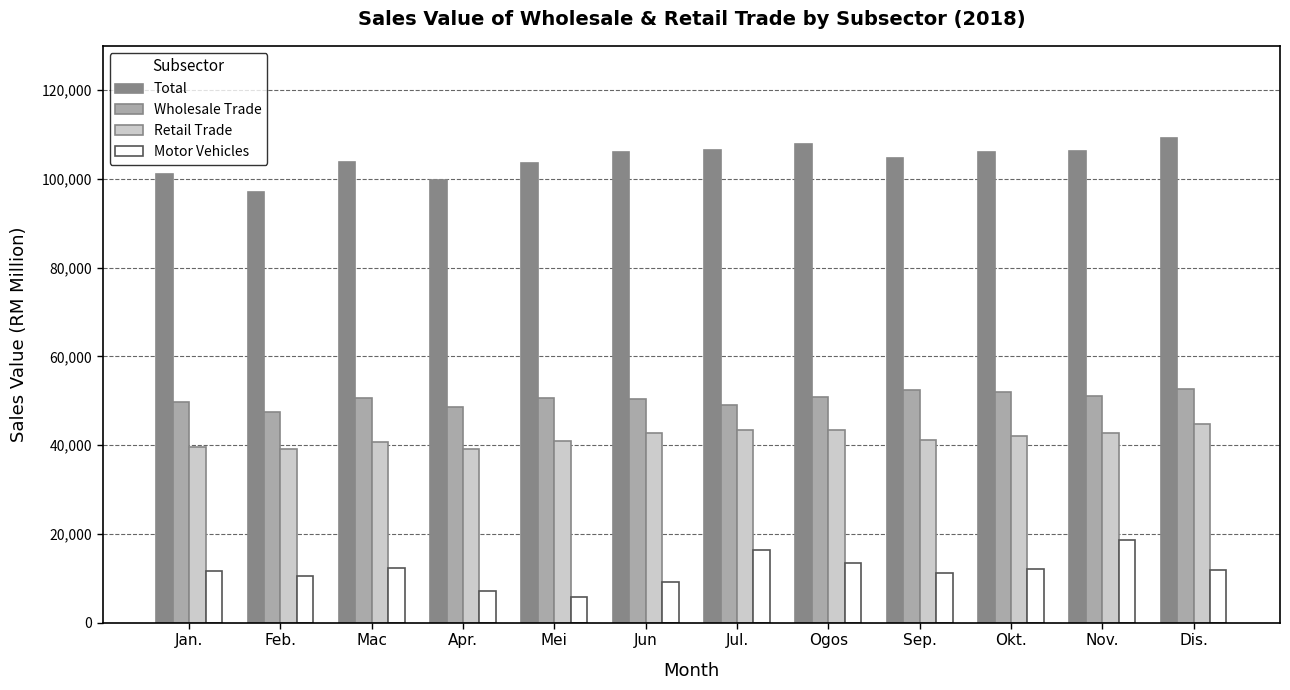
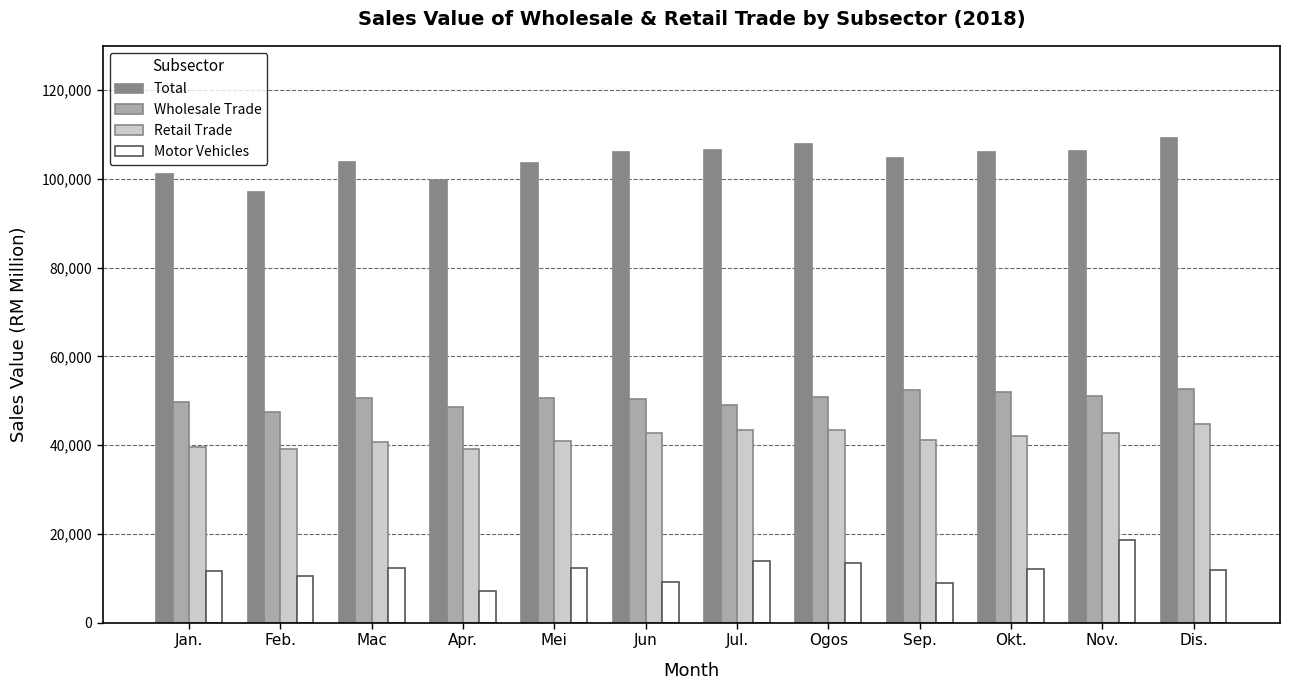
Motor Vehicles, Mei: 6,000 -> 12,000
Motor Vehicles, Jul.: 16,000 -> 14,000
Motor Vehicles, Sep.: 11,000 -> 9,000
